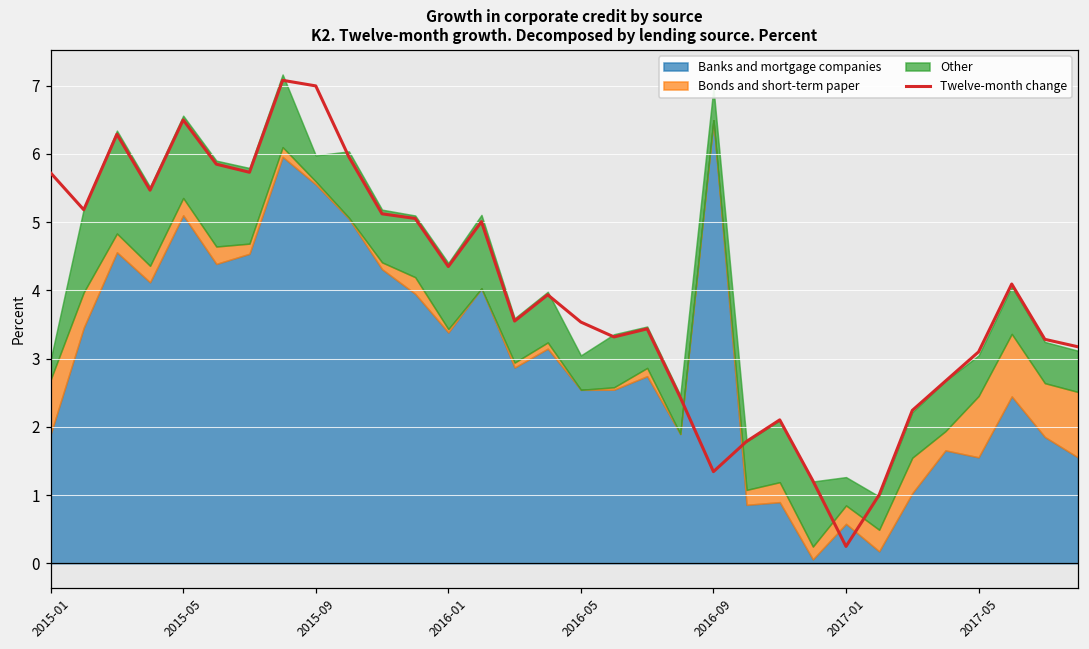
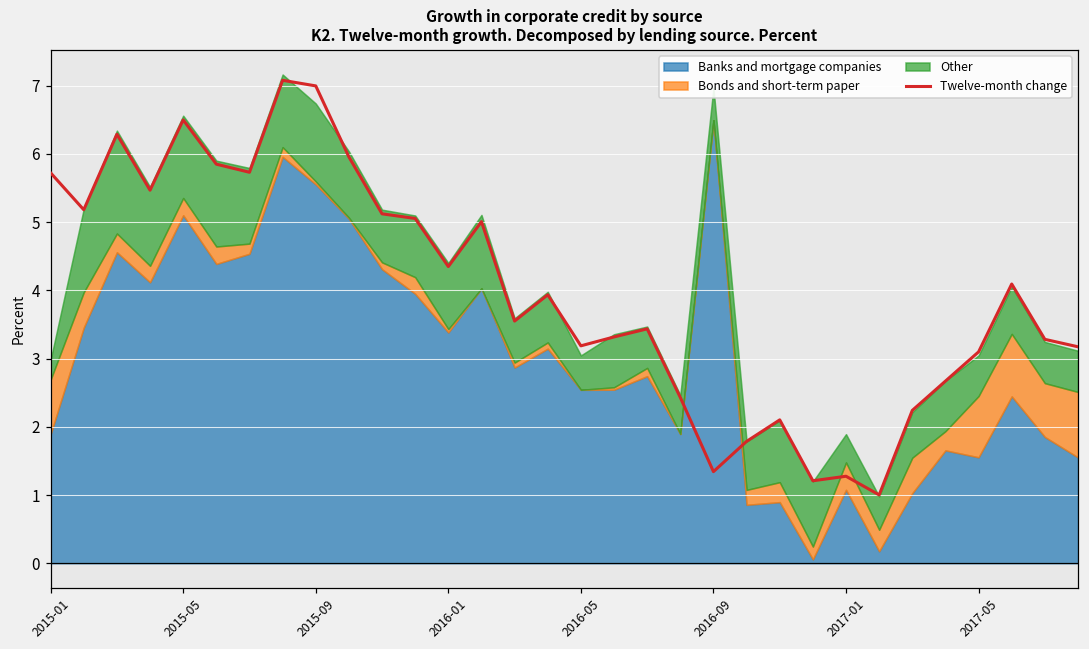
Other, 2015-09: 0.4 -> 1.1
Twelve-month change, 2016-05: 3.5 -> 3.2
Twelve-month change, 2017-01: 0.2 -> 1.3
Banks and mortgage companies, 2017-01: 0.6 -> 1.1
Bonds and short-term paper, 2017-01: 0.3 -> 0.4
